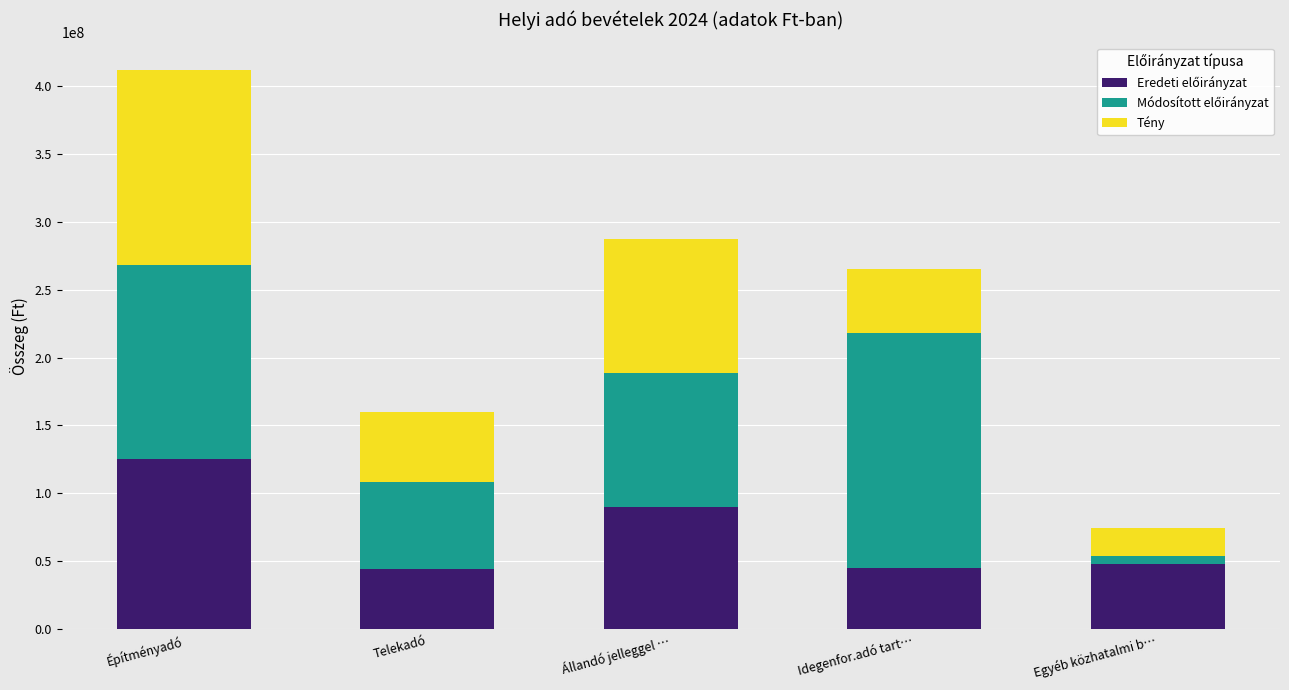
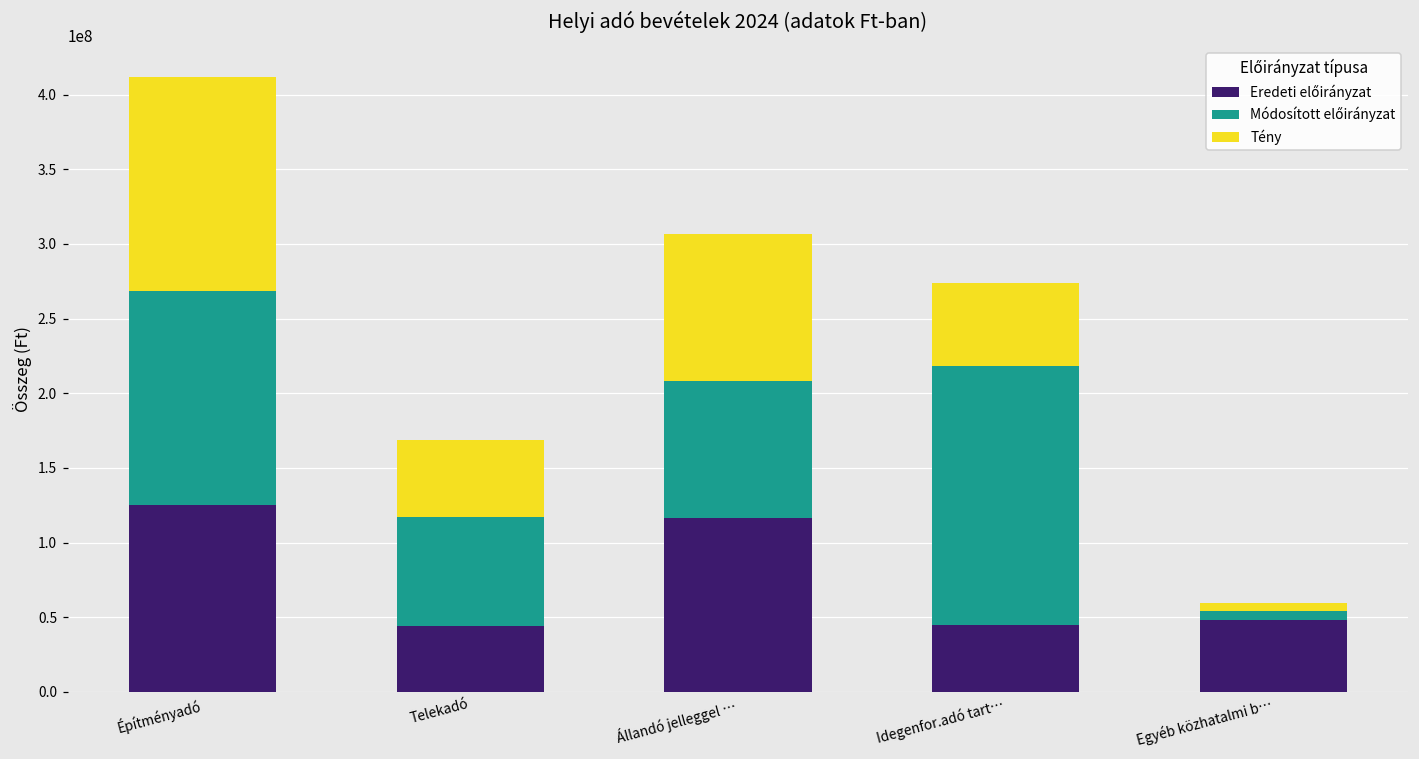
Módosított előirányzat, Telekadó: 64000000 -> 73000000
Eredeti előirányzat, Állandó jelleggel …: 90000000 -> 116000000
Módosított előirányzat, Állandó jelleggel …: 99000000 -> 92000000
Tény, Idegenfor.adó tart…: 47000000 -> 56000000
Tény, Egyéb közhatalmi b…: 20000000 -> 6000000
